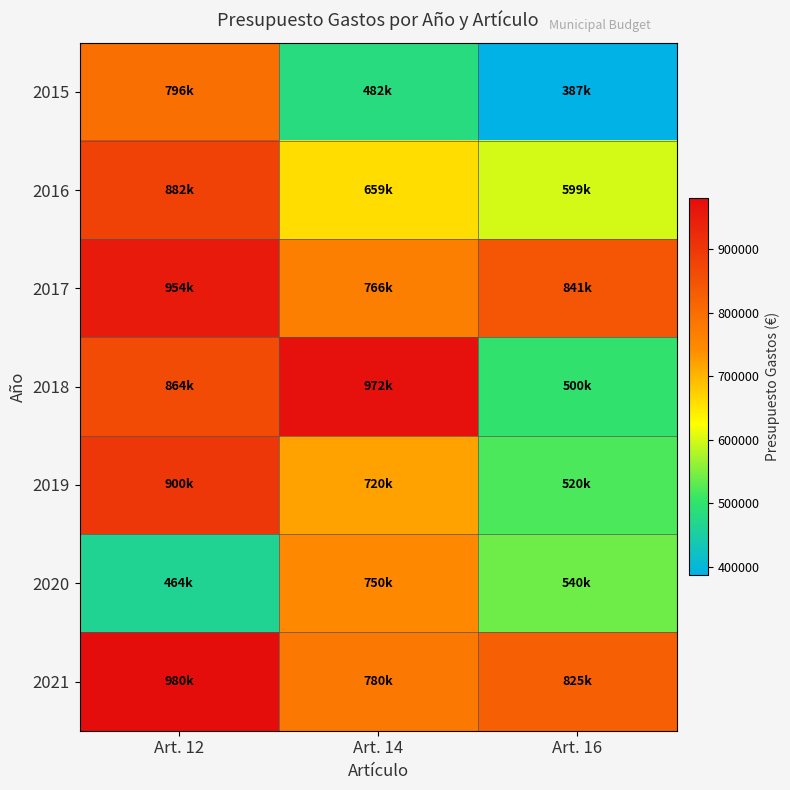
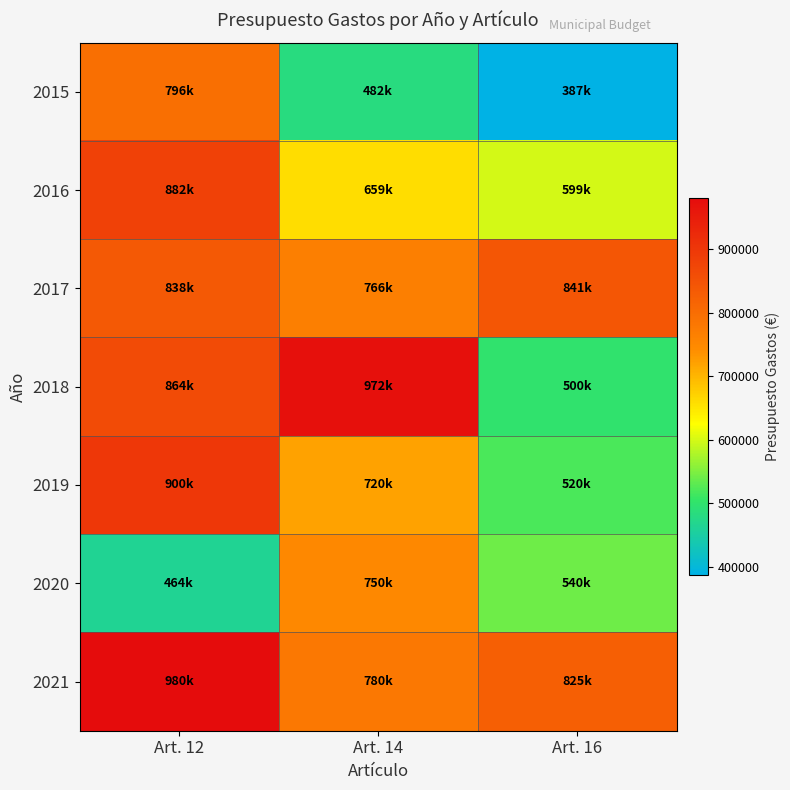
2017, Art. 12: 954k -> 838k
